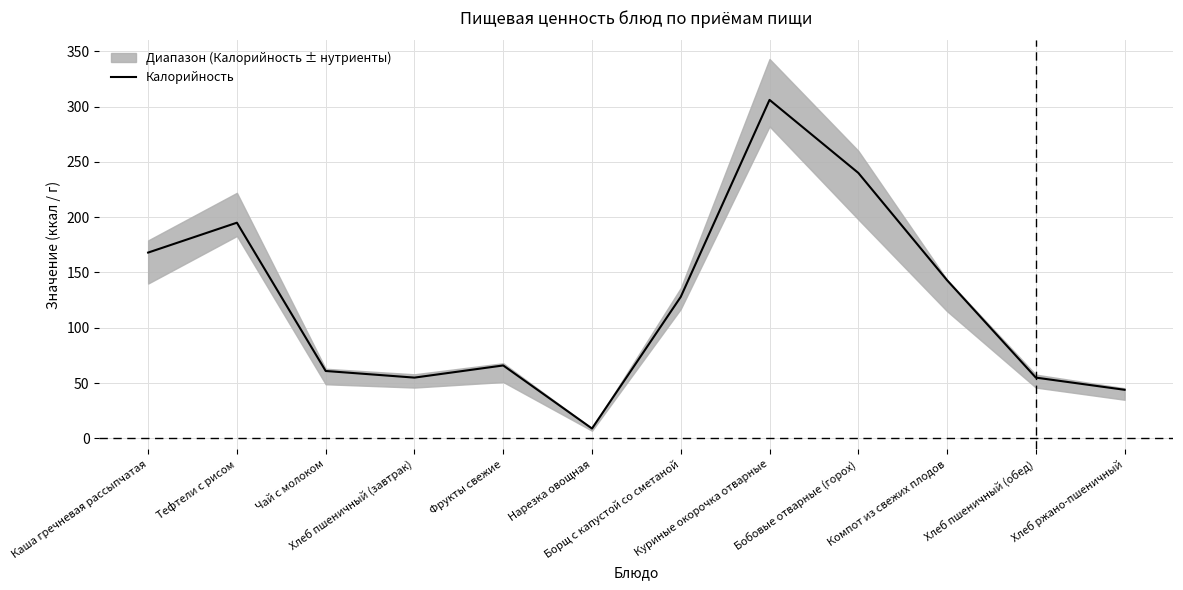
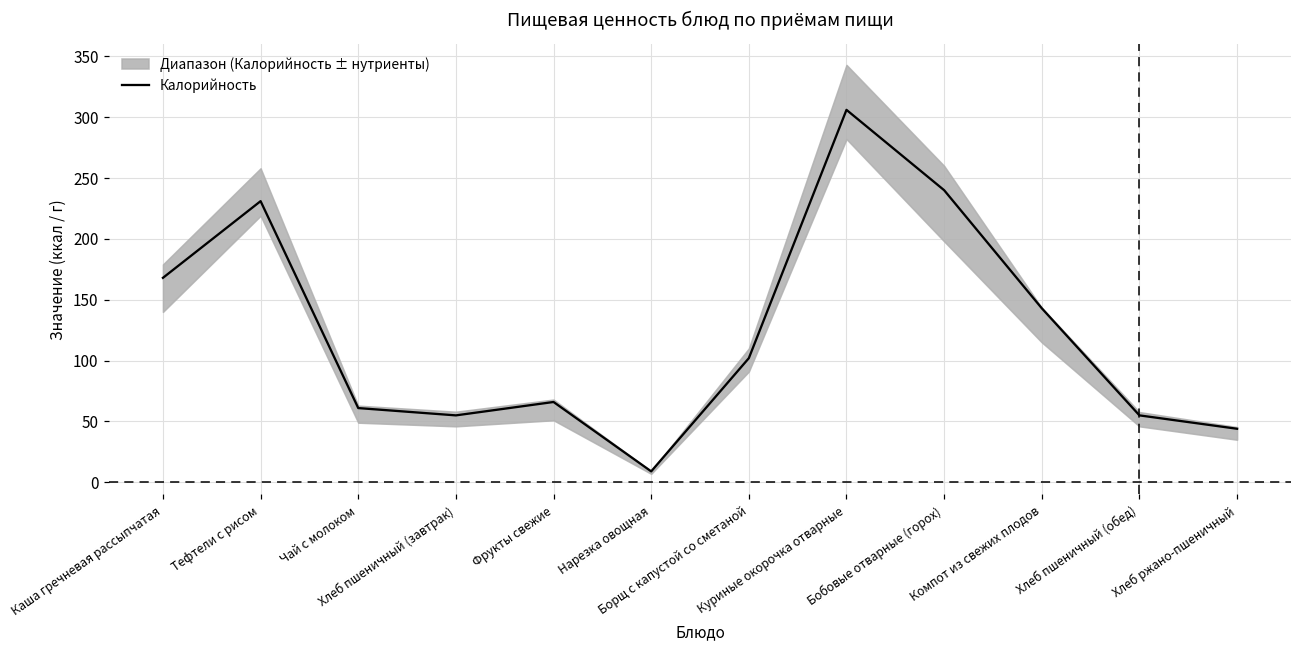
Калорийность, Тефтели с рисом: 195 -> 231
Калорийность, Борщ с капустой со сметаной: 128 -> 102
